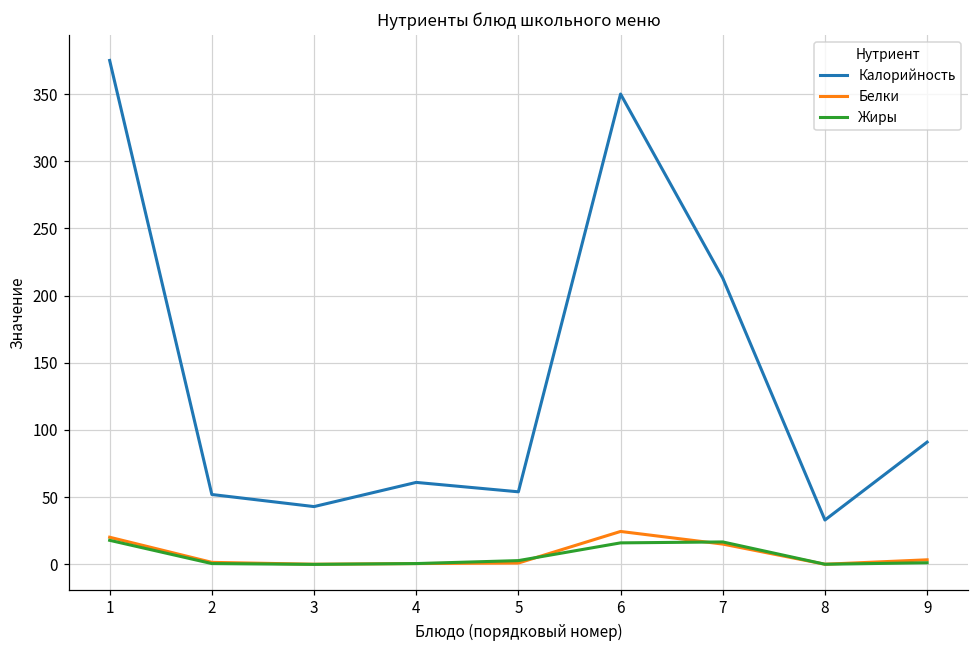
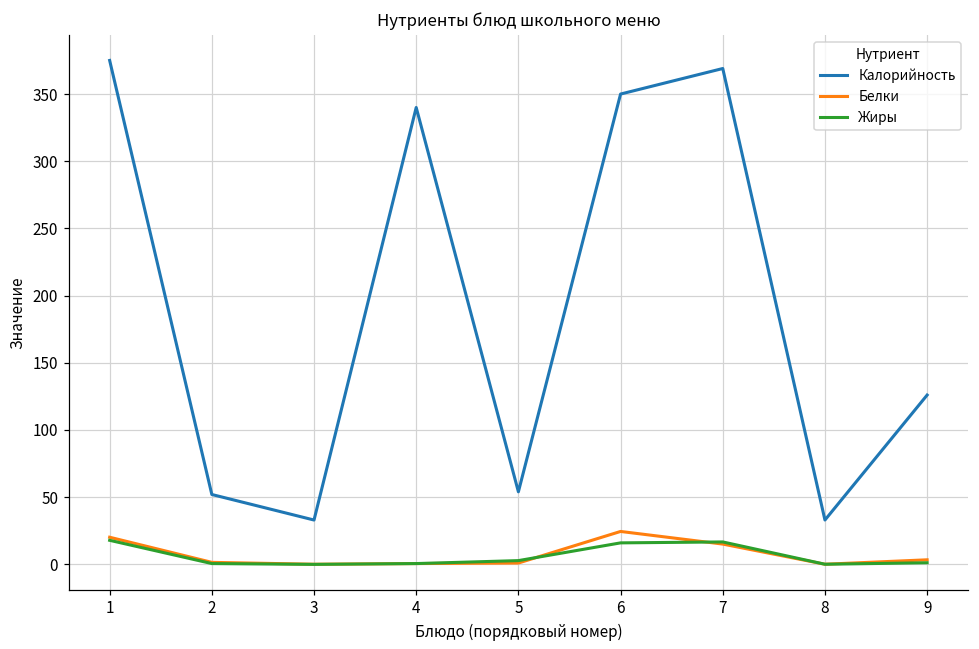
Калорийность, 3: 43 -> 33
Калорийность, 4: 61 -> 340
Калорийность, 7: 213 -> 369
Калорийность, 9: 91 -> 126
